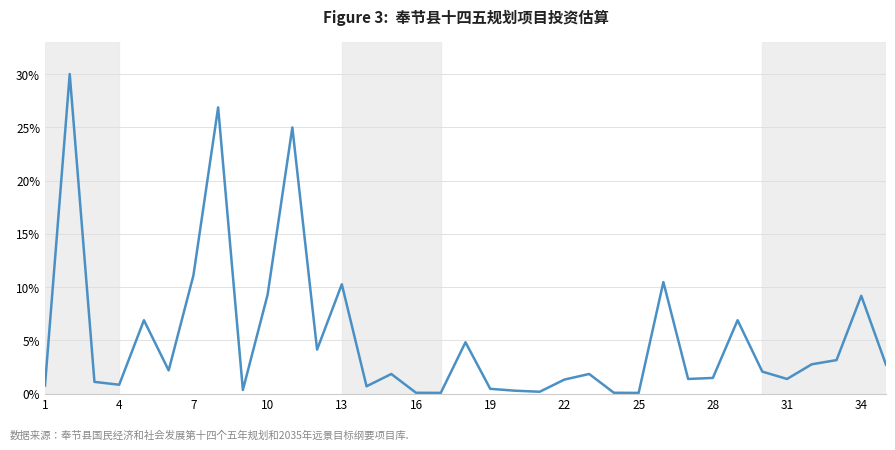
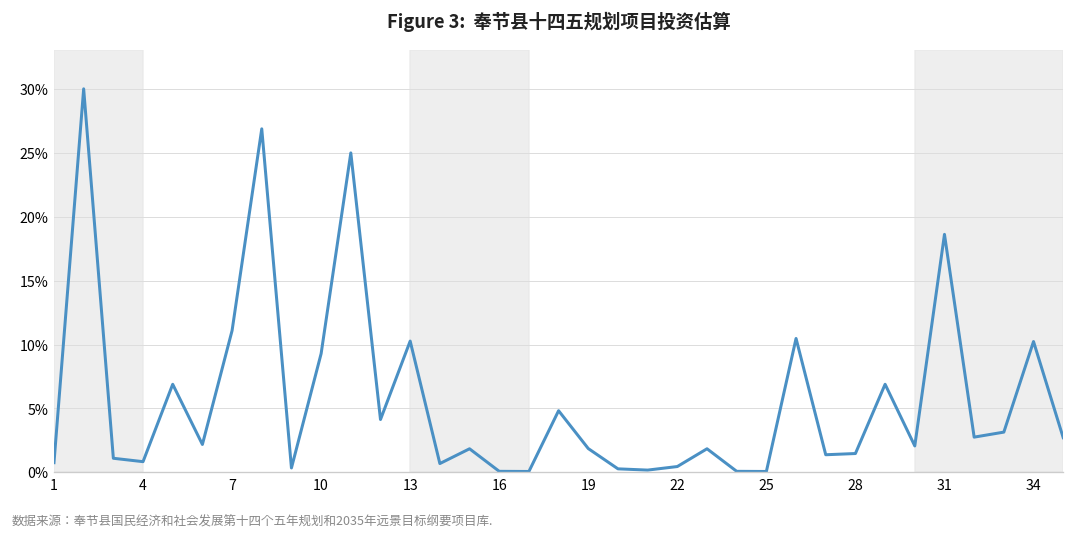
19: 0.5% -> 1.9%
22: 1.3% -> 0.5%
31: 1.4% -> 18.6%
34: 9.2% -> 10.2%
